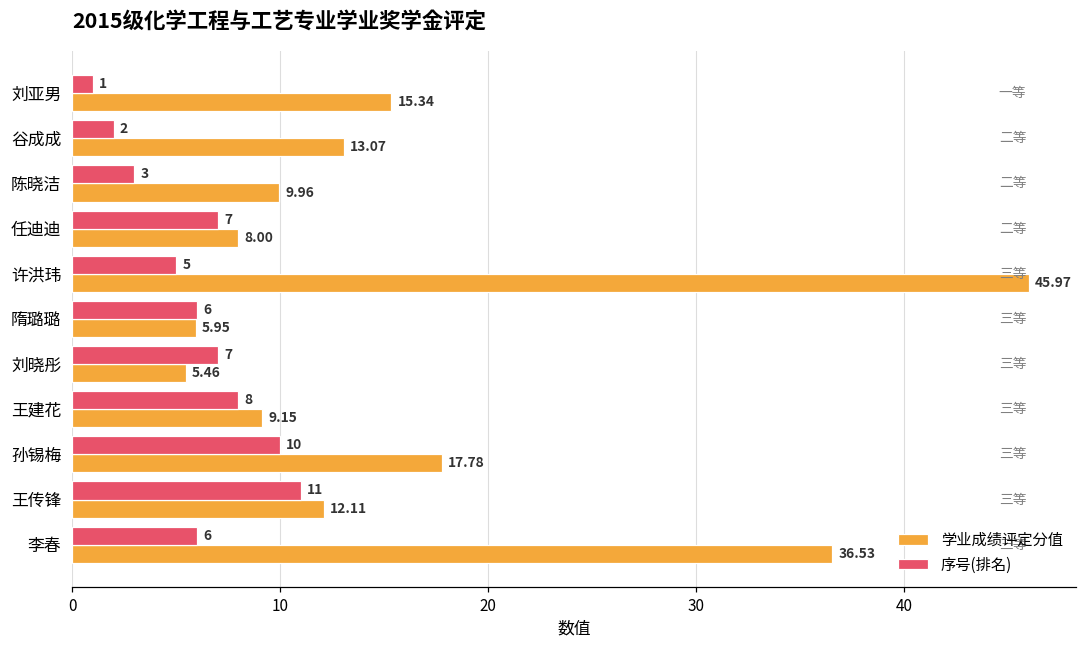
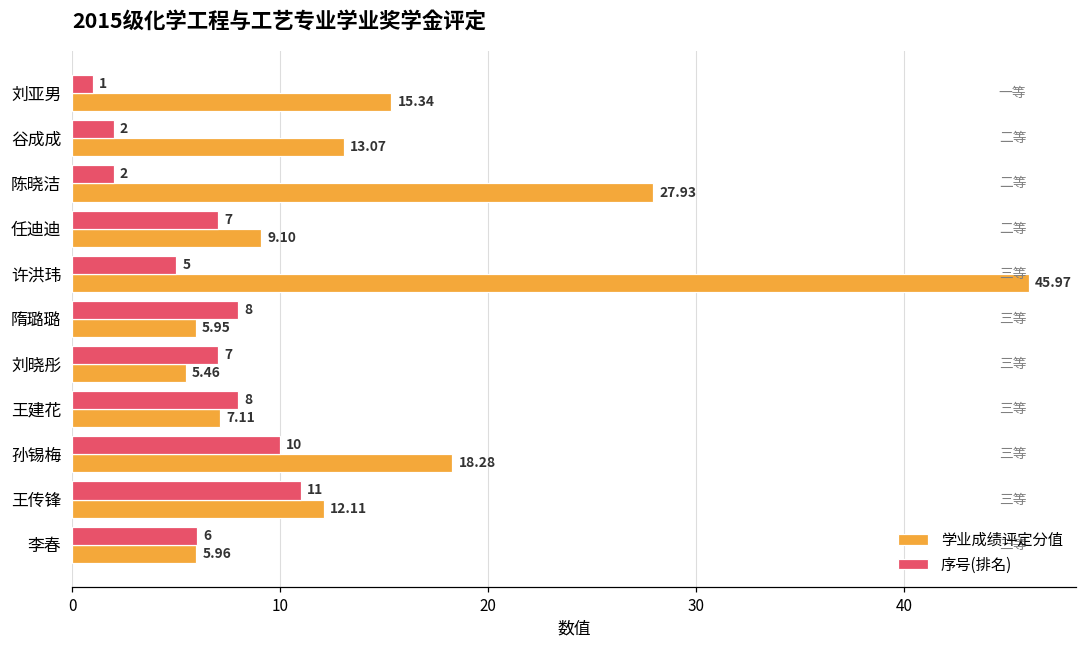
序号(排名), 陈晓洁: 3 -> 2
学业成绩评定分值, 陈晓洁: 9.96 -> 27.93
学业成绩评定分值, 任迪迪: 8.00 -> 9.10
序号(排名), 隋璐璐: 6 -> 8
学业成绩评定分值, 王建花: 9.15 -> 7.11
学业成绩评定分值, 孙锡梅: 17.78 -> 18.28
学业成绩评定分值, 李春: 36.53 -> 5.96
